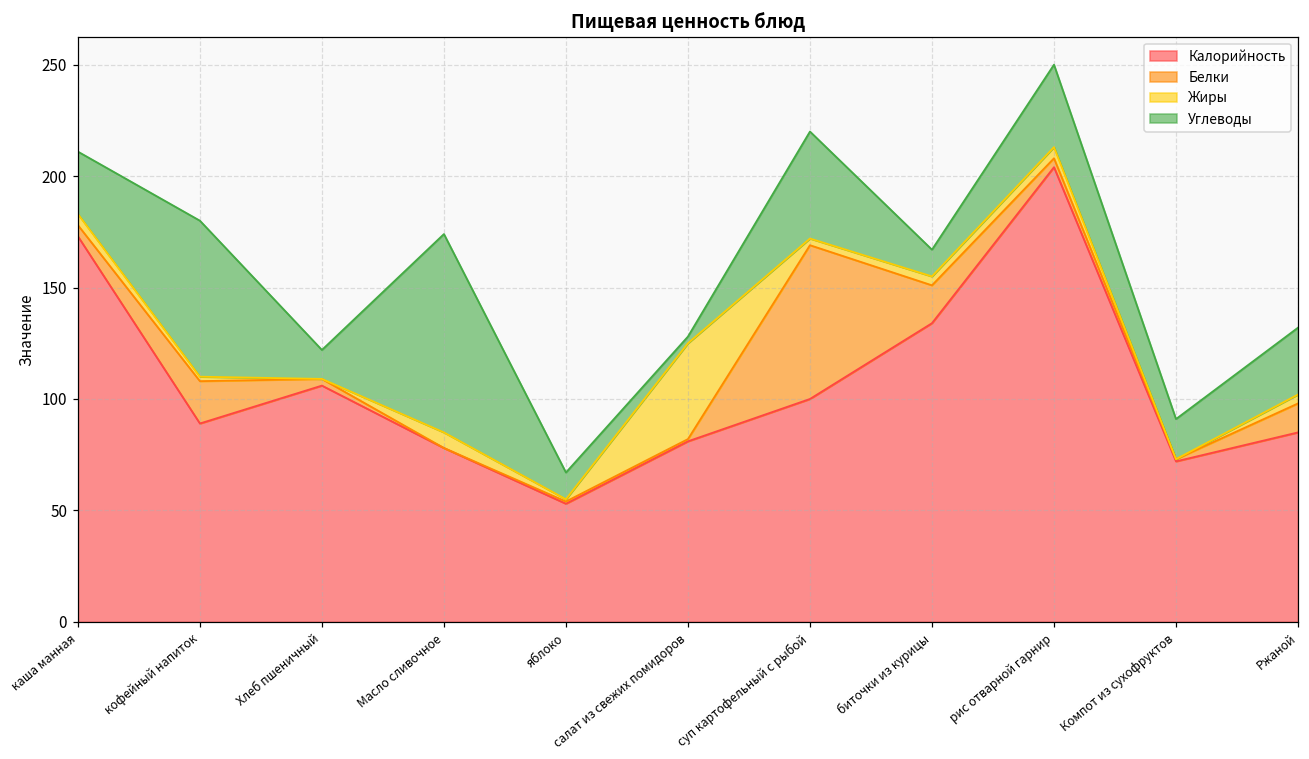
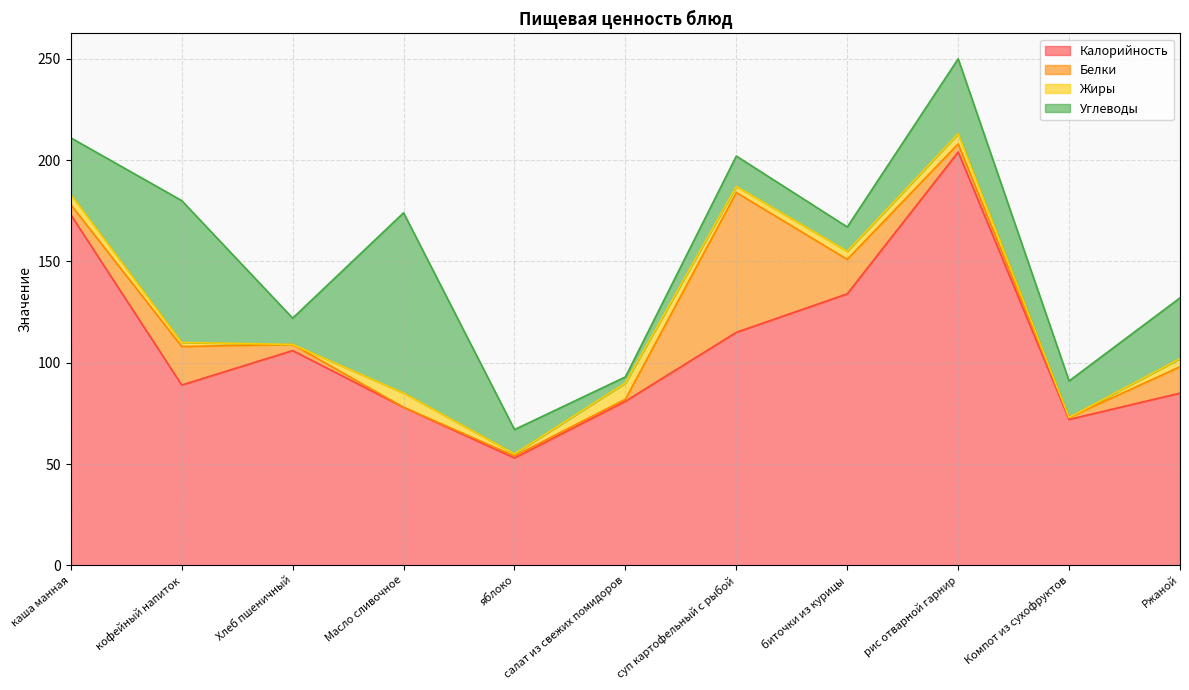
Жиры, салат из свежих помидоров: 43 -> 8
Калорийность, суп картофельный с рыбой: 100 -> 115
Углеводы, суп картофельный с рыбой: 48 -> 15
